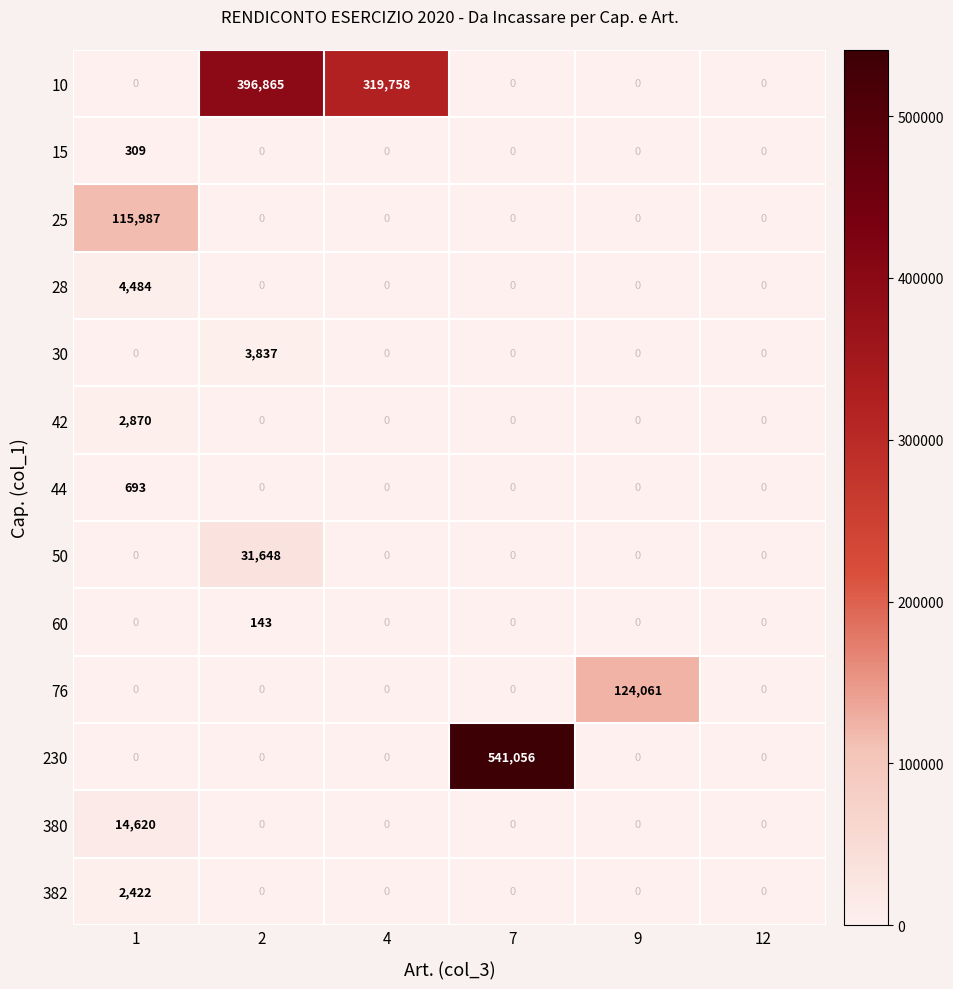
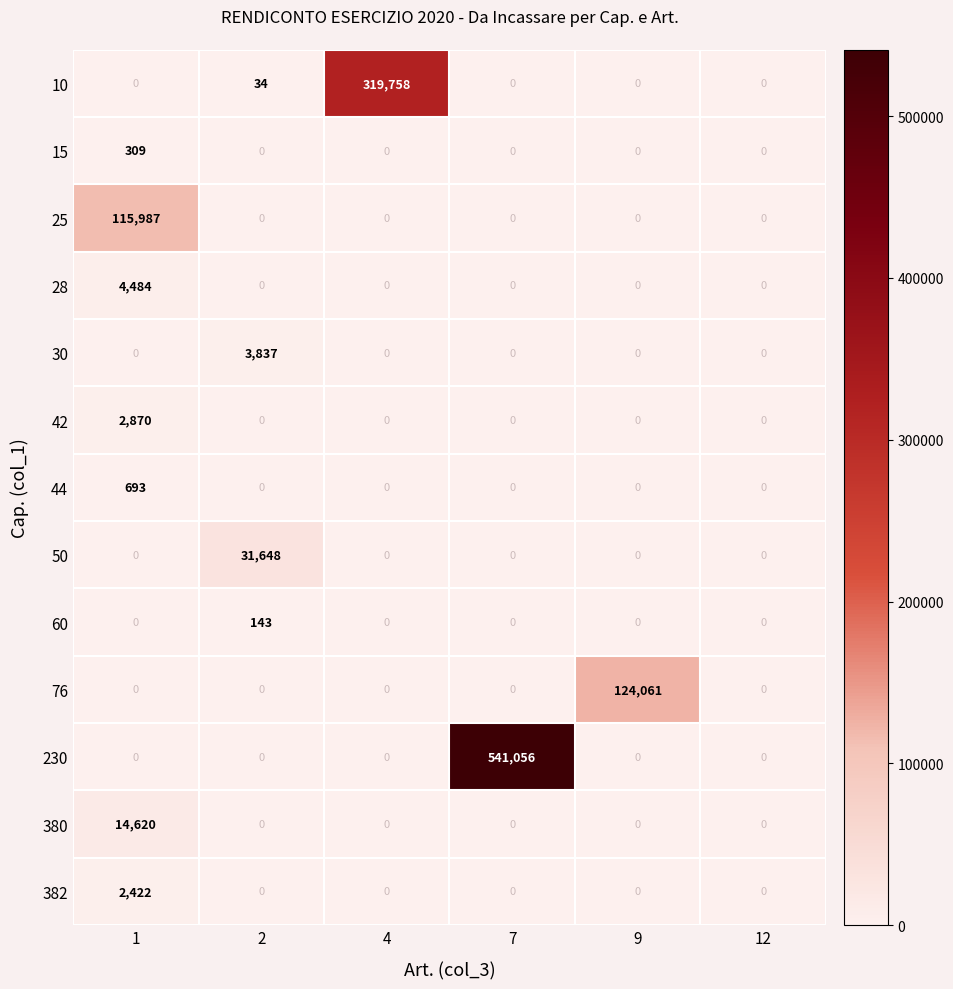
10, 2: 396,865 -> 34
